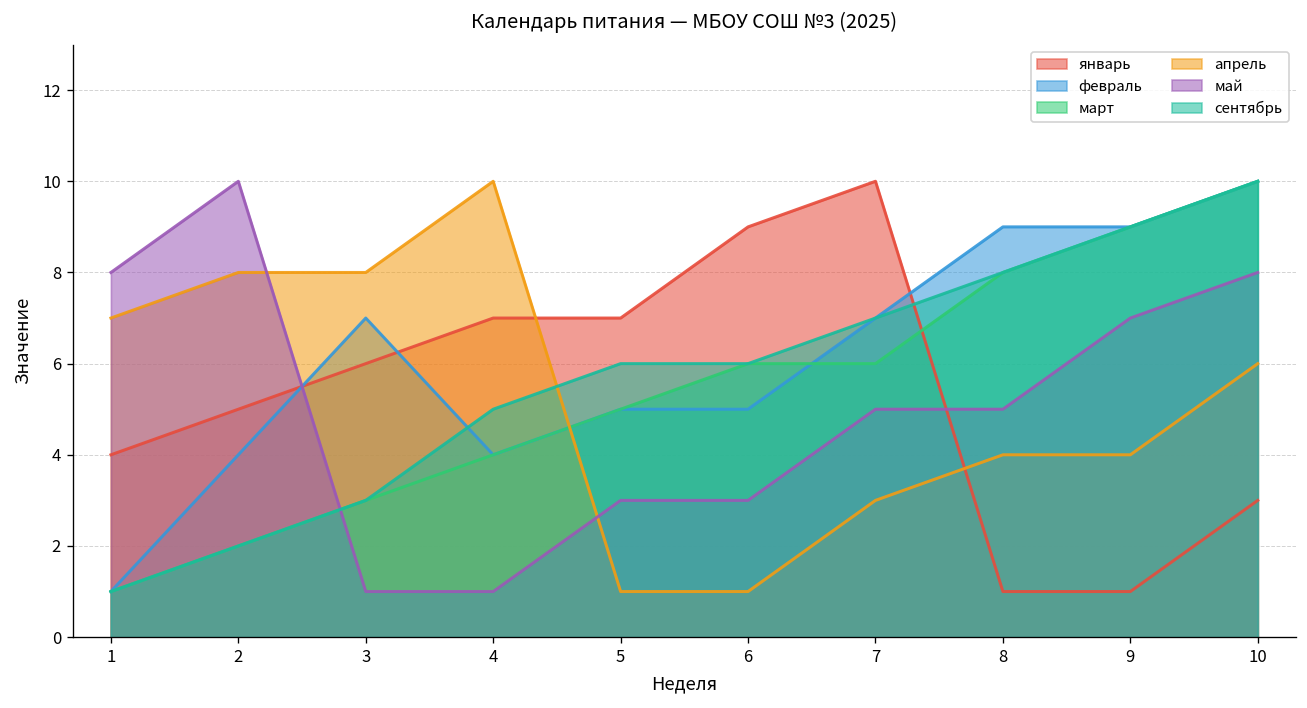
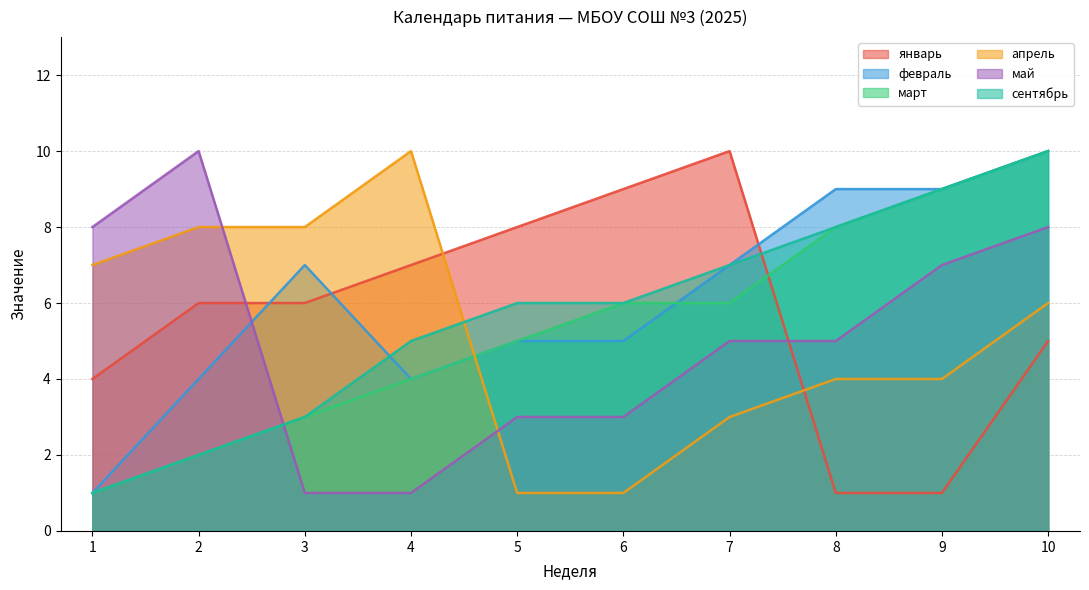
январь, 2: 5 -> 6
январь, 5: 7 -> 8
январь, 10: 3 -> 5
